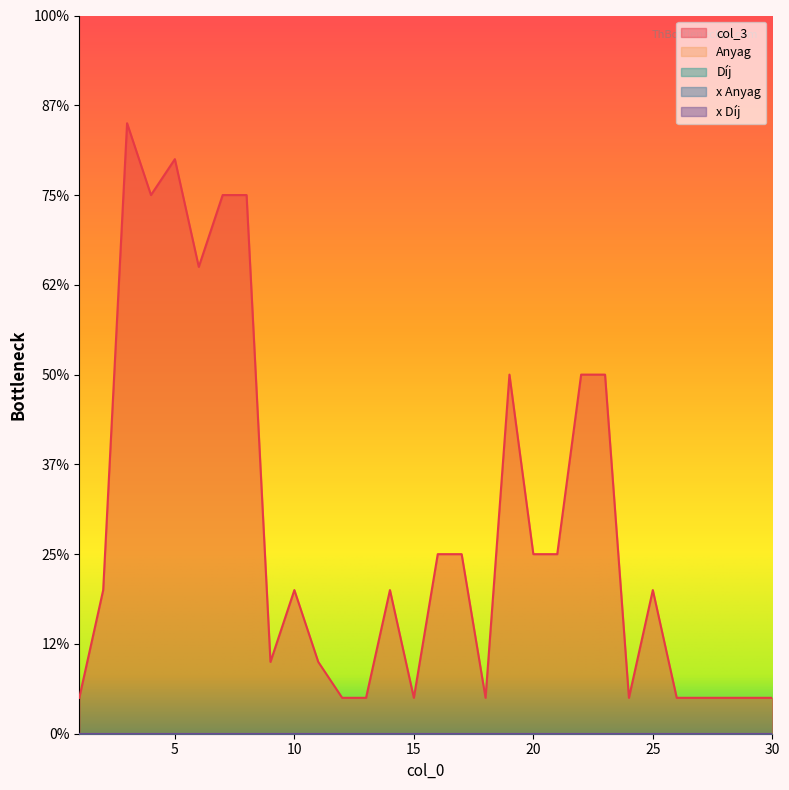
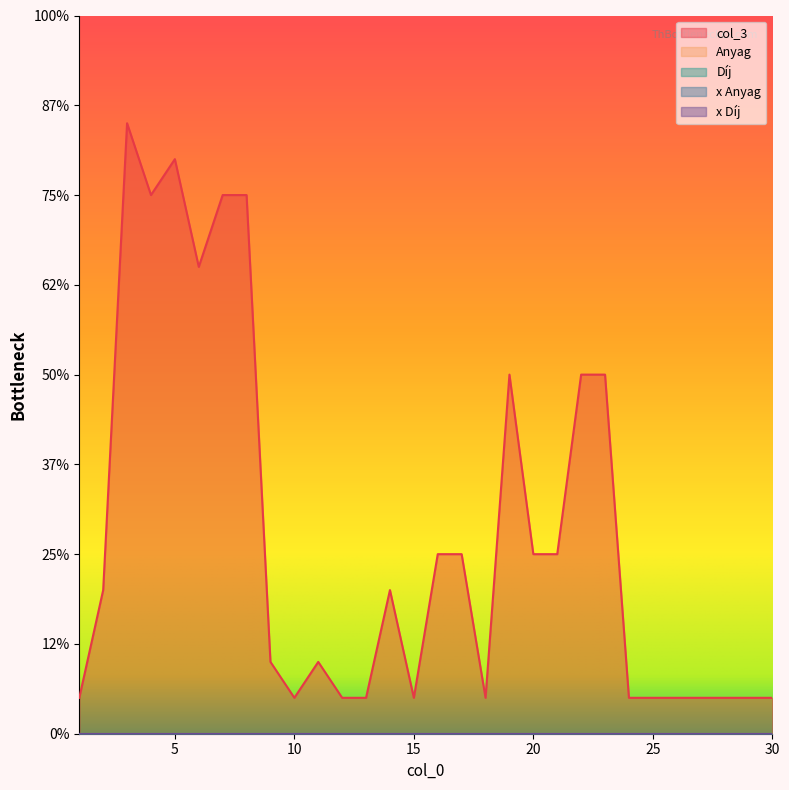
col_3, 10: 20% -> 5%
col_3, 25: 20% -> 5%
